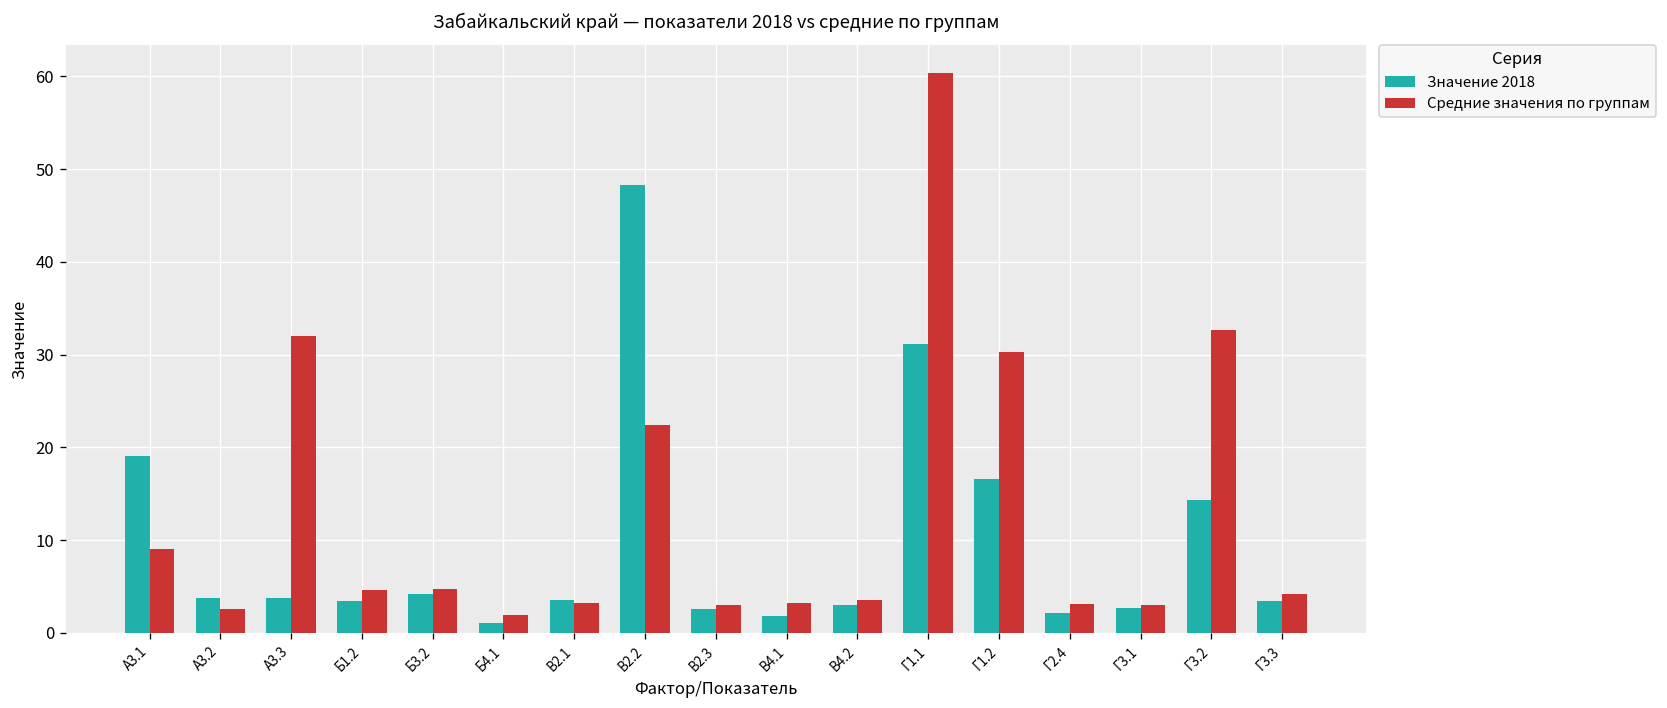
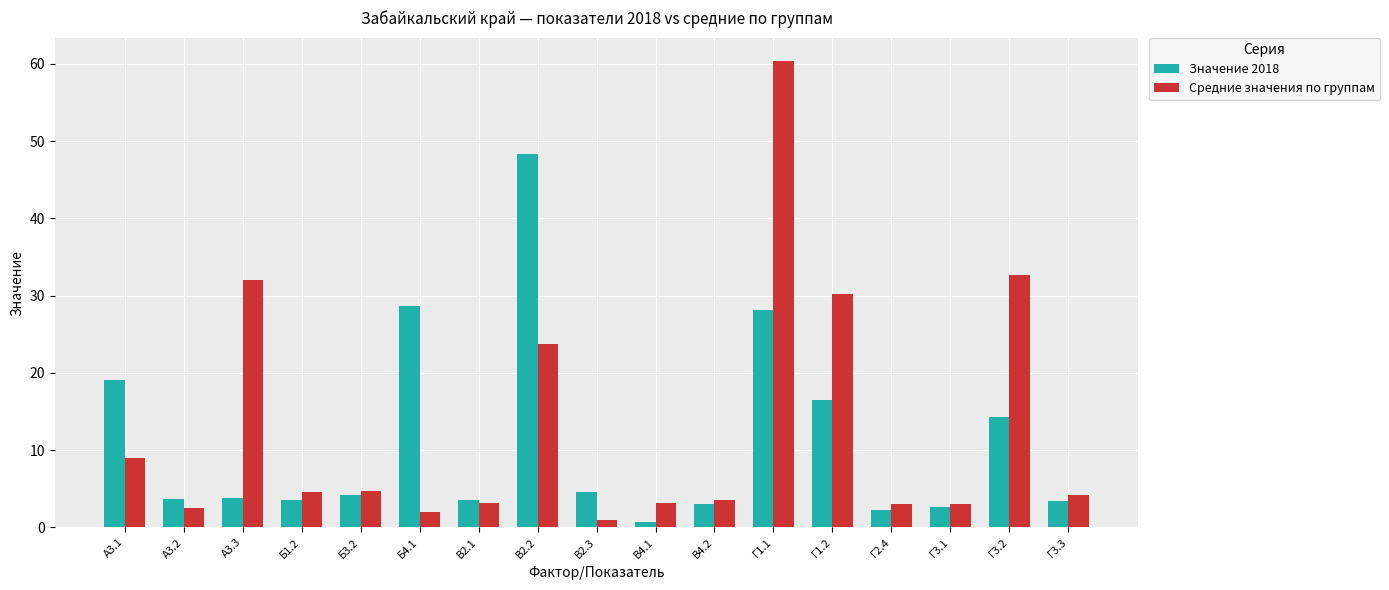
Значение 2018, Б4.1: 1 -> 29
Средние значения по группам, В2.2: 22 -> 24
Значение 2018, В2.3: 3 -> 5
Средние значения по группам, В2.3: 3 -> 1
Значение 2018, В4.1: 2 -> 1
Значение 2018, Г1.1: 31 -> 28
